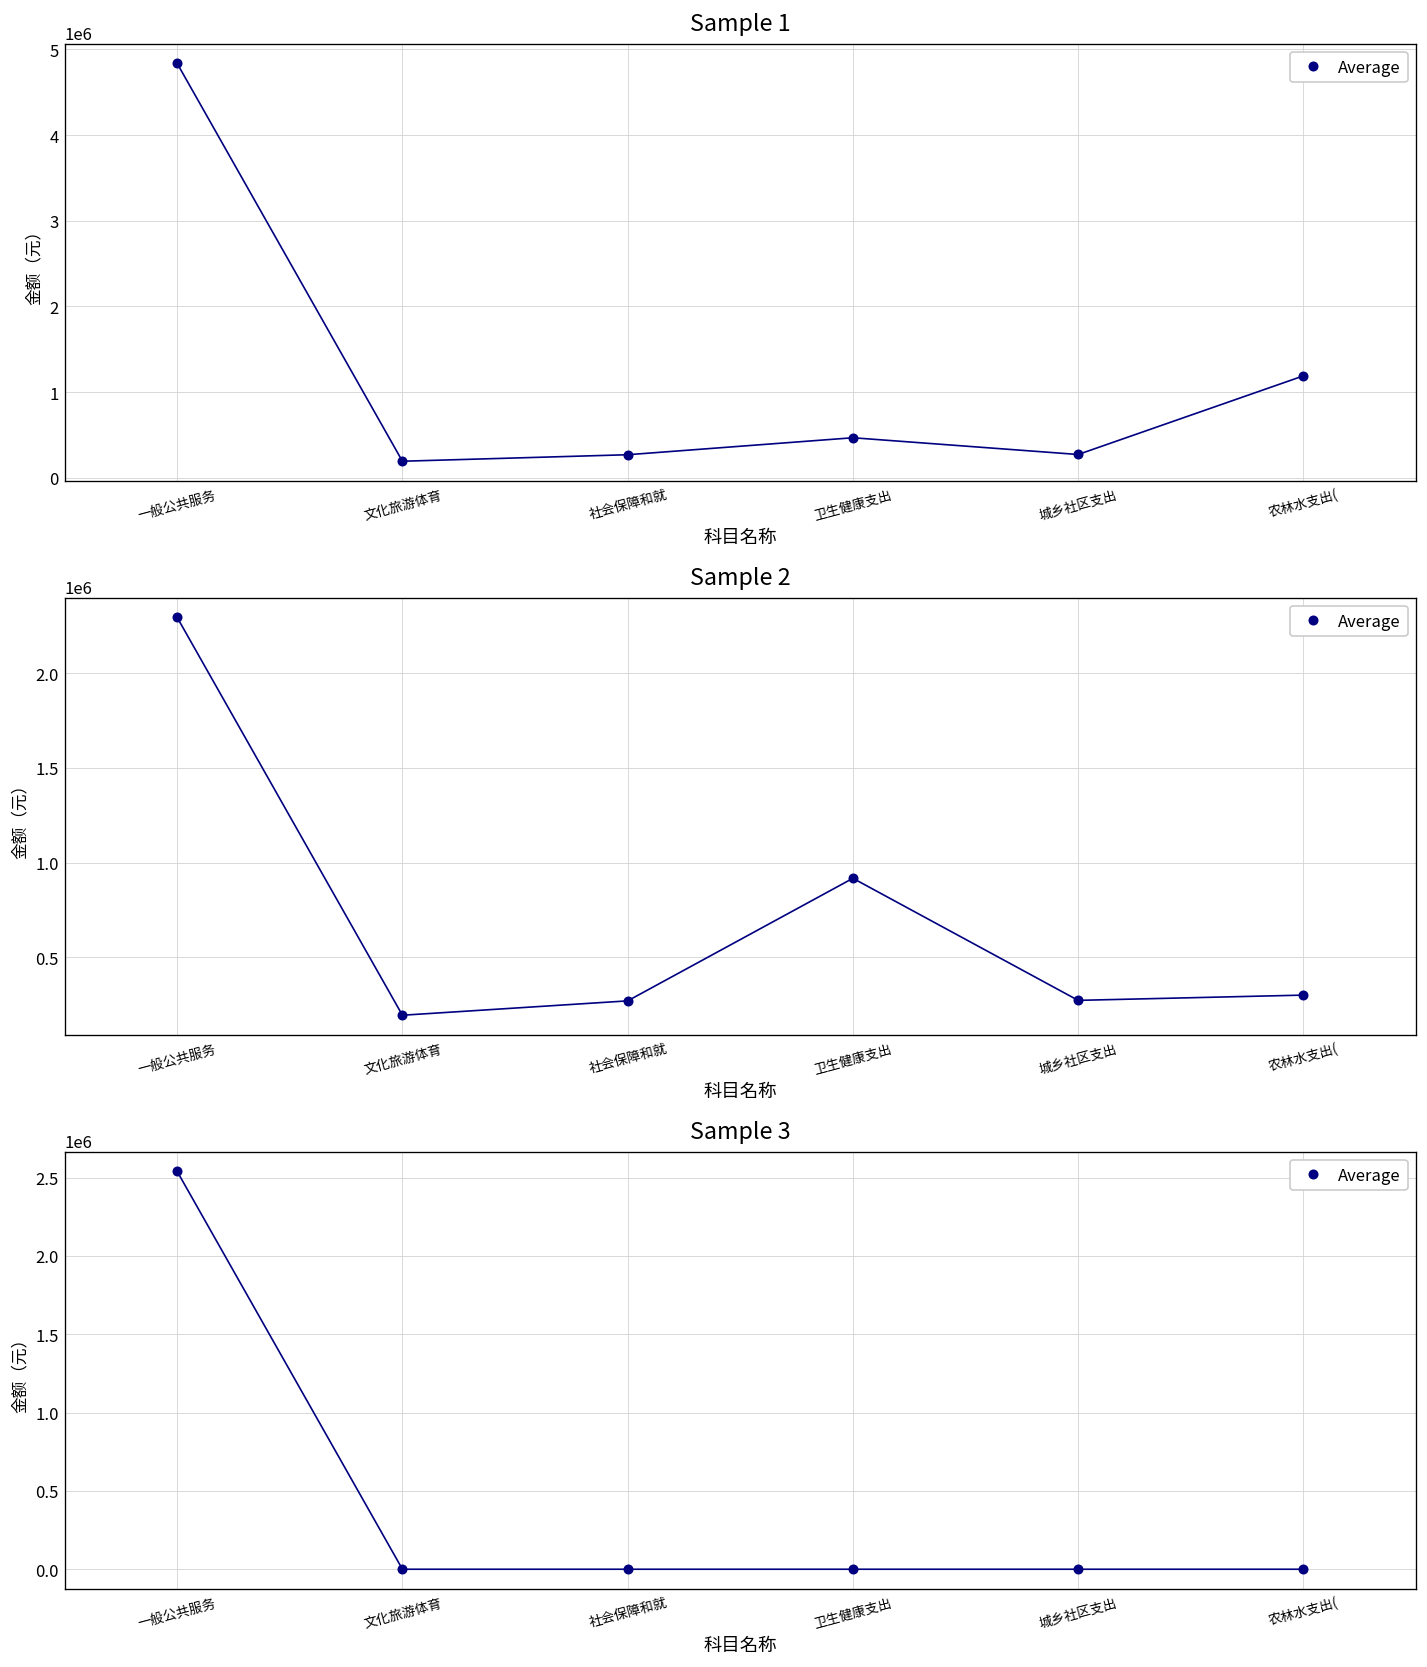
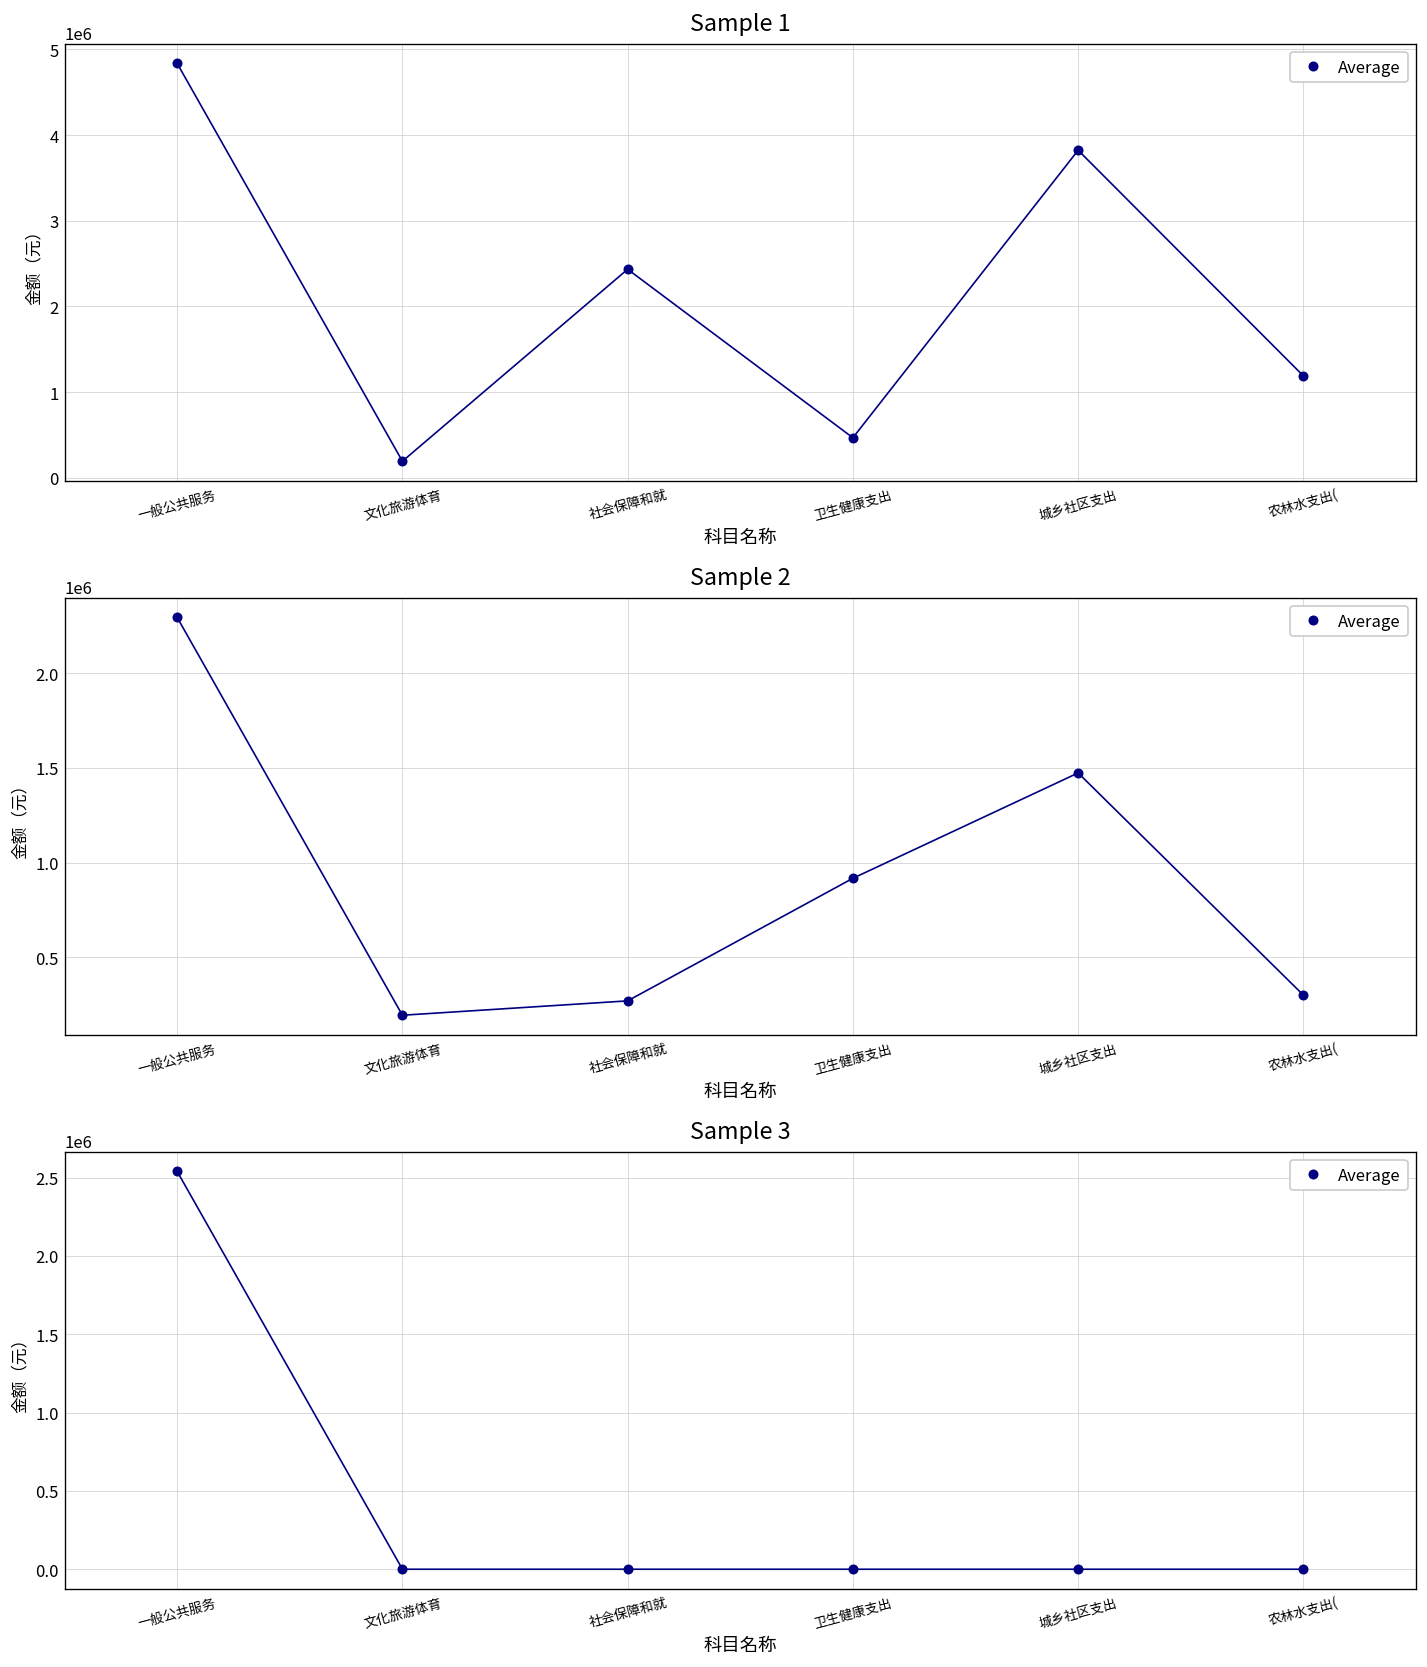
Sample 1, 社会保障和就: 300000 -> 2400000
Sample 1, 城乡社区支出: 300000 -> 3800000
Sample 2, 城乡社区支出: 270000 -> 1470000
